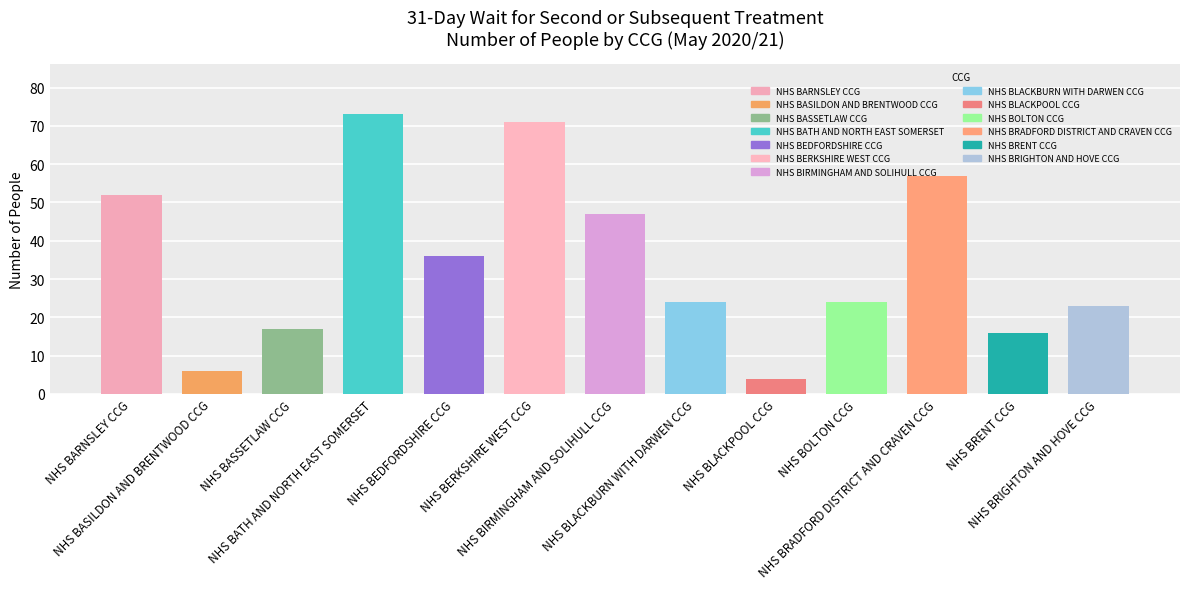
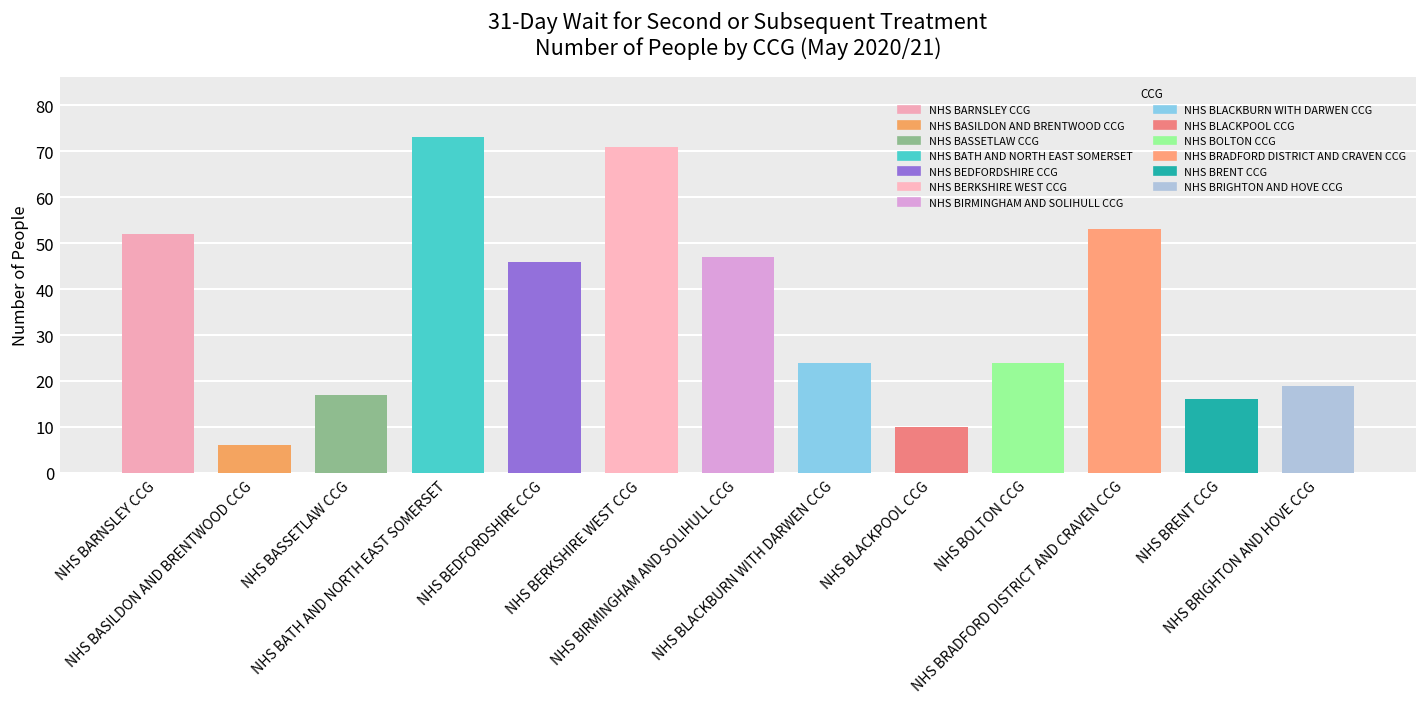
NHS BEDFORDSHIRE CCG: 36 -> 46
NHS BLACKPOOL CCG: 4 -> 10
NHS BRADFORD DISTRICT AND CRAVEN CCG: 57 -> 53
NHS BRIGHTON AND HOVE CCG: 23 -> 19
